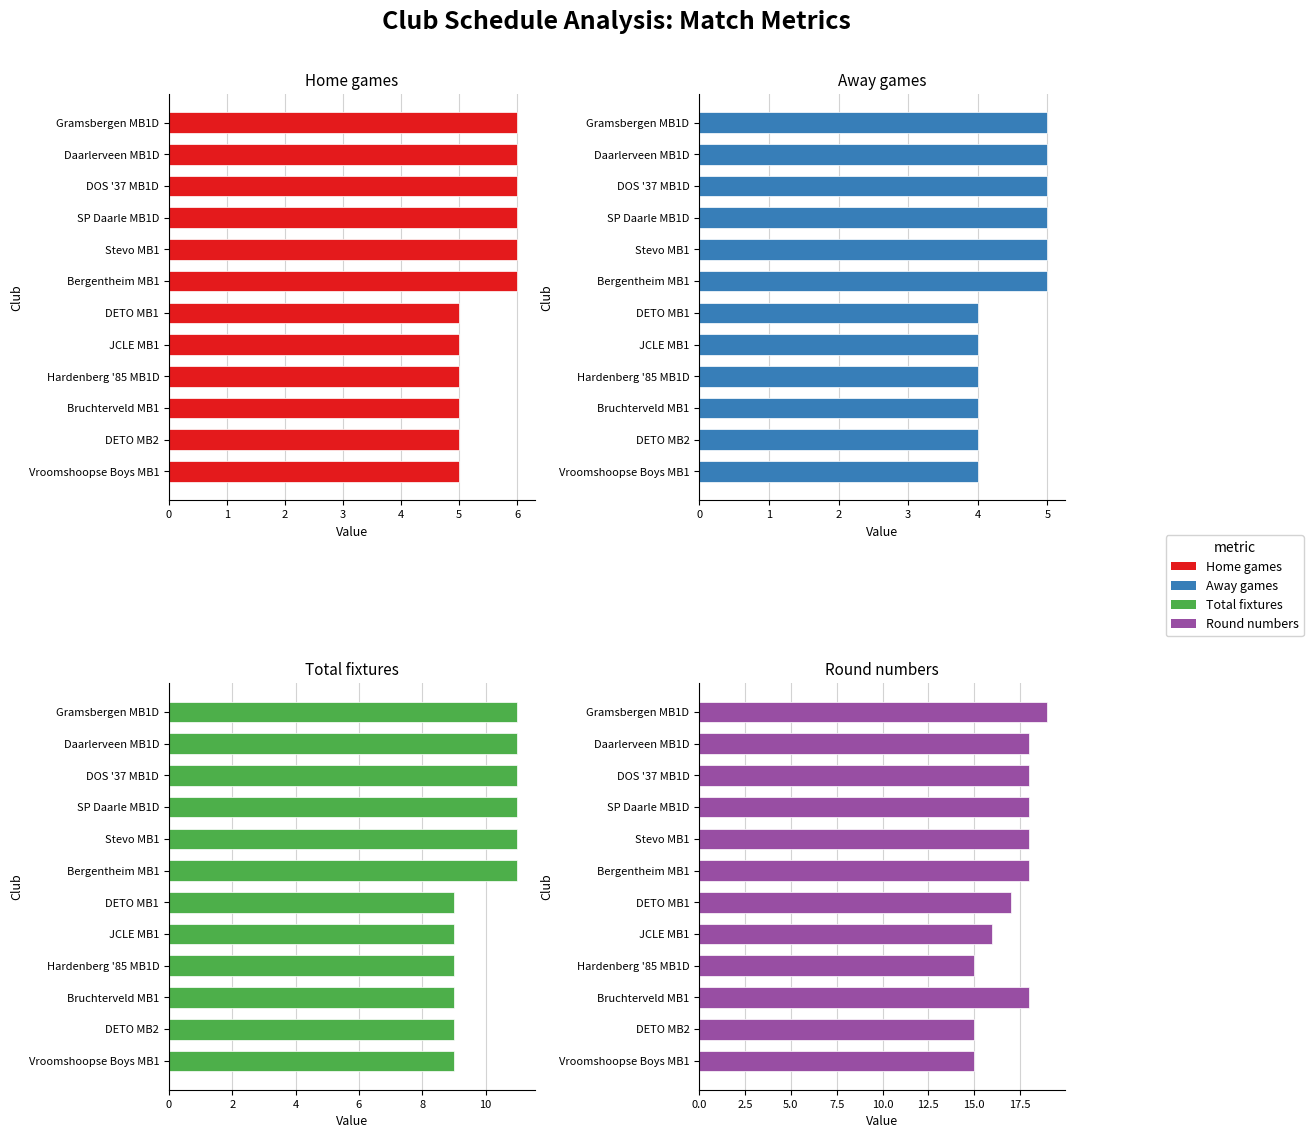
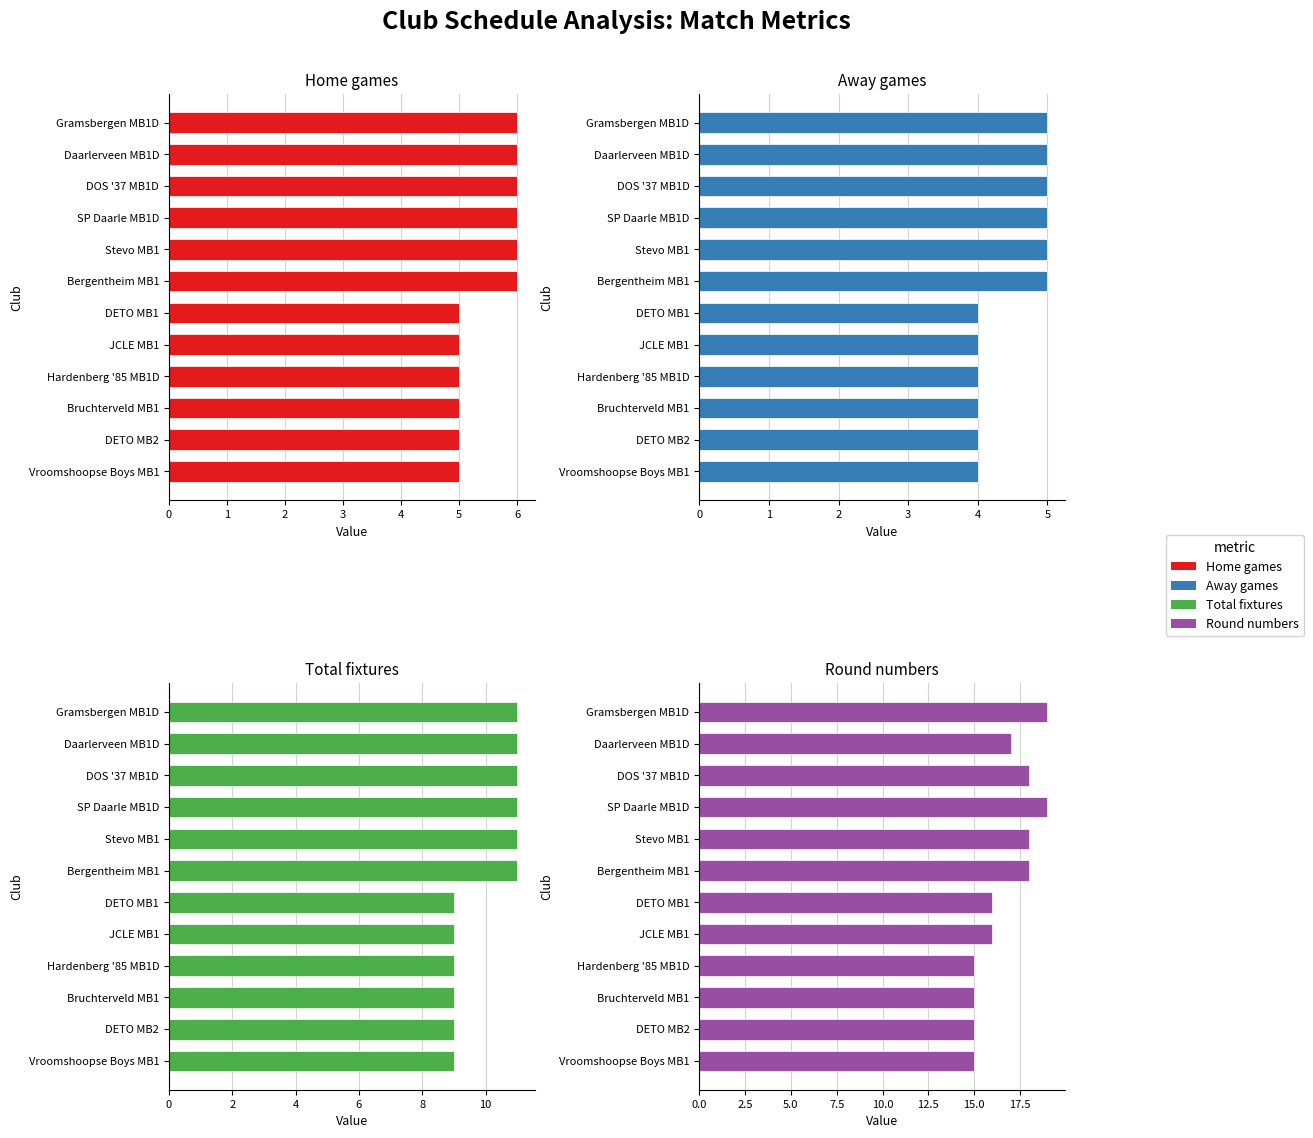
Round numbers, Daarlerveen MB1D: 18 -> 17
Round numbers, SP Daarle MB1D: 18 -> 19
Round numbers, DETO MB1: 17 -> 16
Round numbers, Bruchterveld MB1: 18 -> 15
